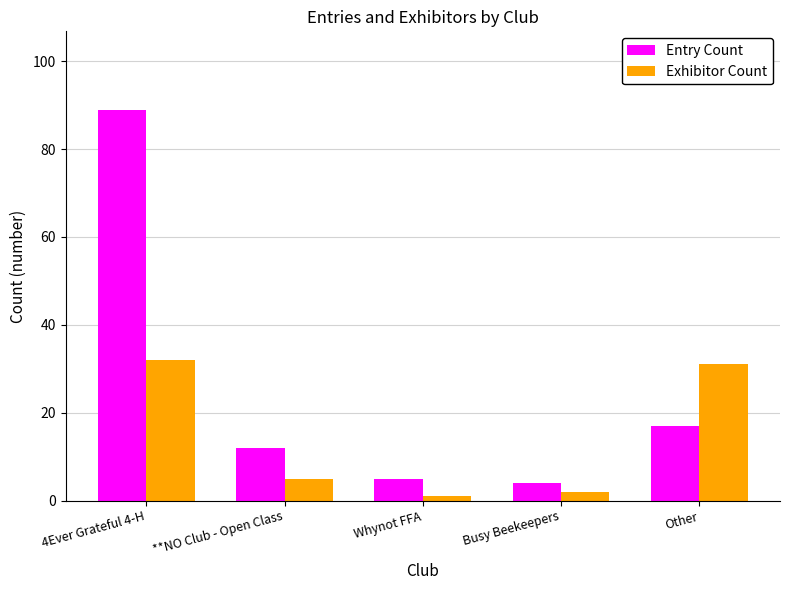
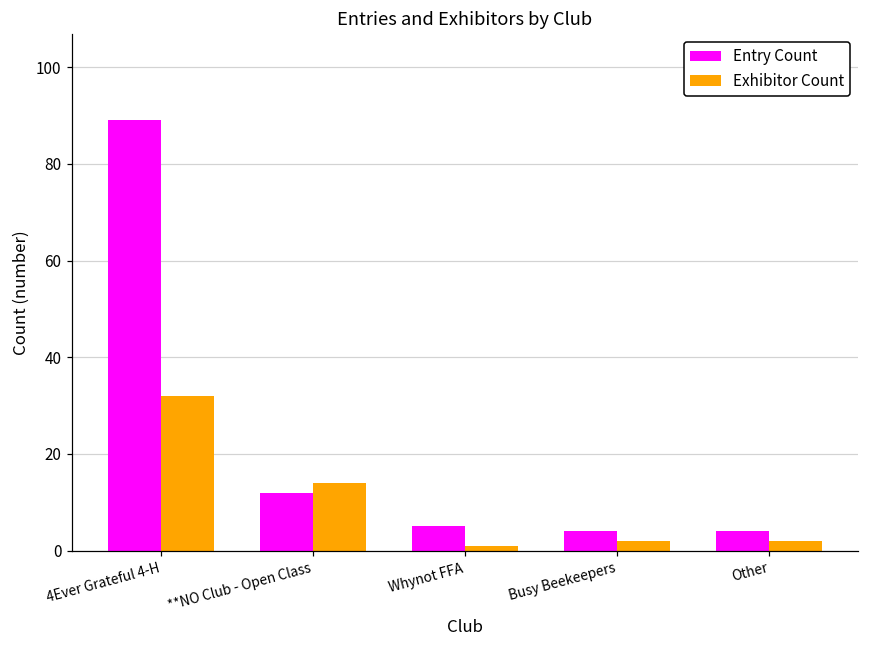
Exhibitor Count, **NO Club - Open Class: 5 -> 14
Entry Count, Other: 17 -> 4
Exhibitor Count, Other: 31 -> 2
